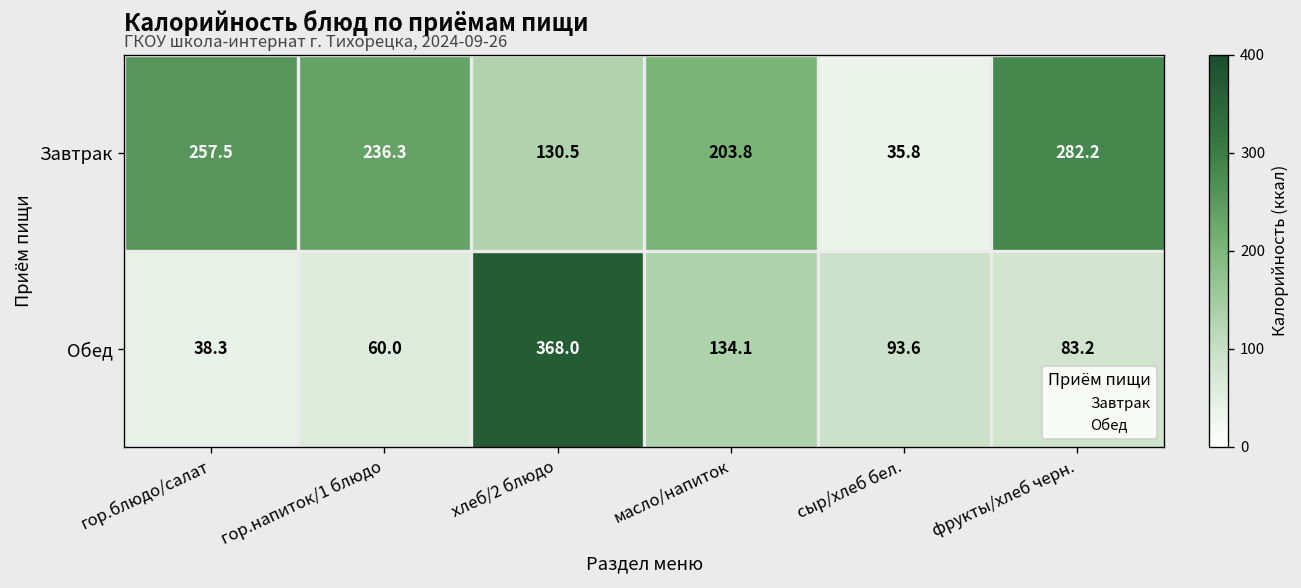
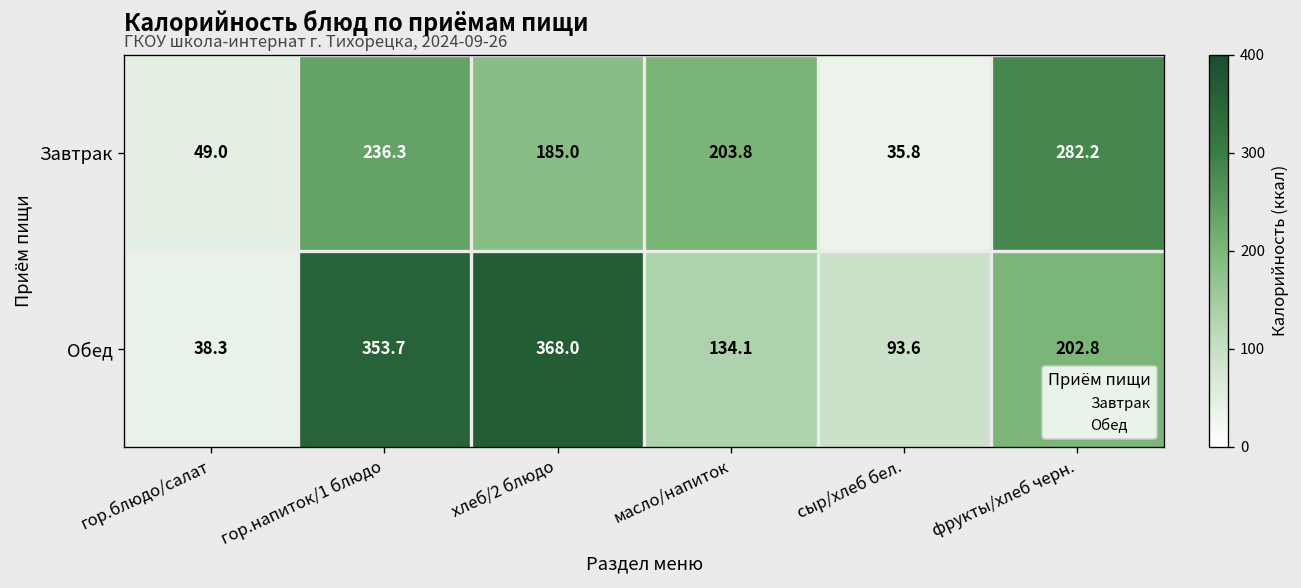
Завтрак, гор.блюдо/салат: 257.5 -> 49.0
Завтрак, хлеб/2 блюдо: 130.5 -> 185.0
Обед, гор.напиток/1 блюдо: 60.0 -> 353.7
Обед, фрукты/хлеб черн.: 83.2 -> 202.8
